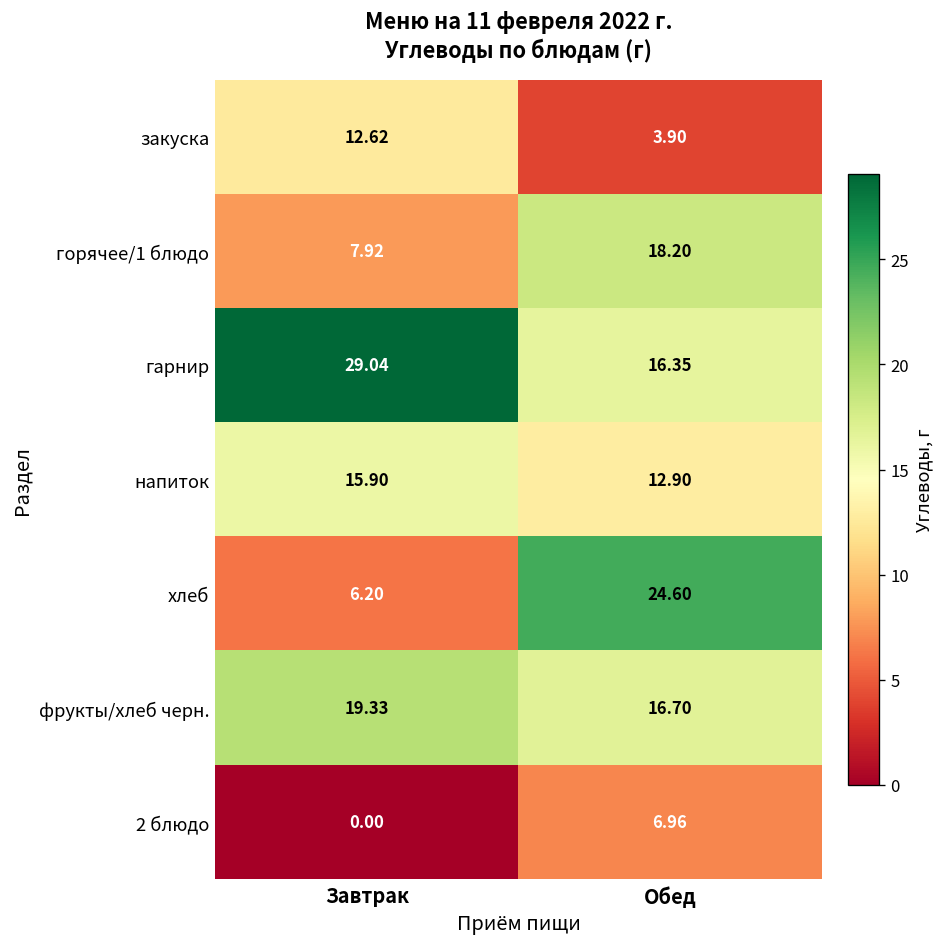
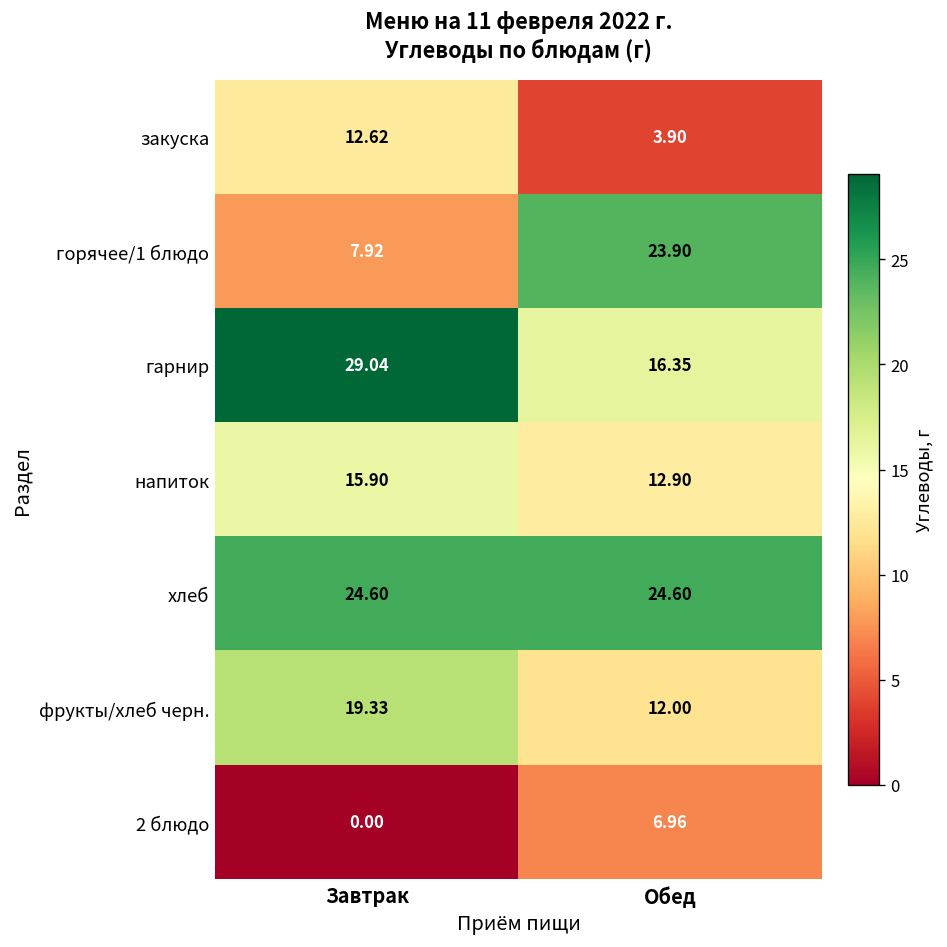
горячее/1 блюдо, Обед: 18.20 -> 23.90
хлеб, Завтрак: 6.20 -> 24.60
фрукты/хлеб черн., Обед: 16.70 -> 12.00
